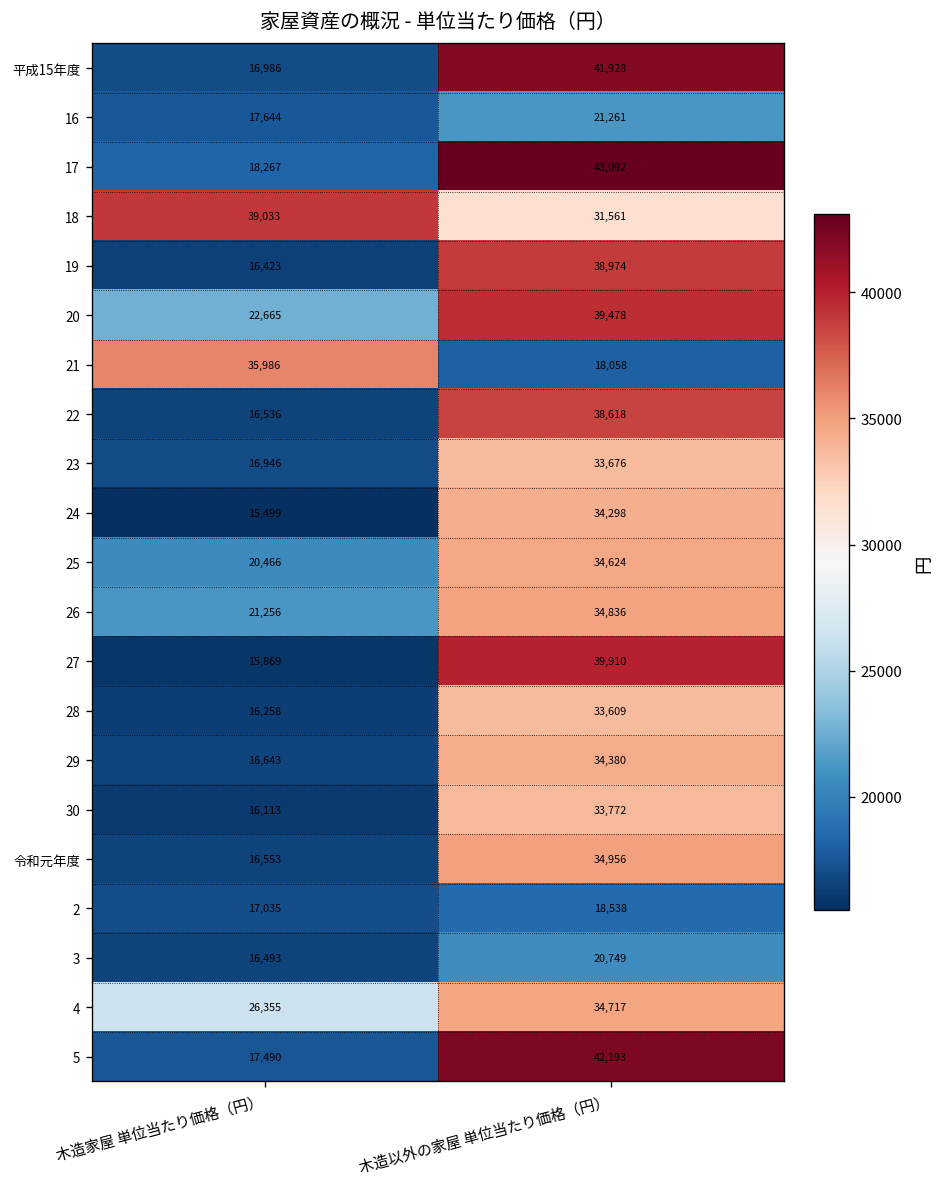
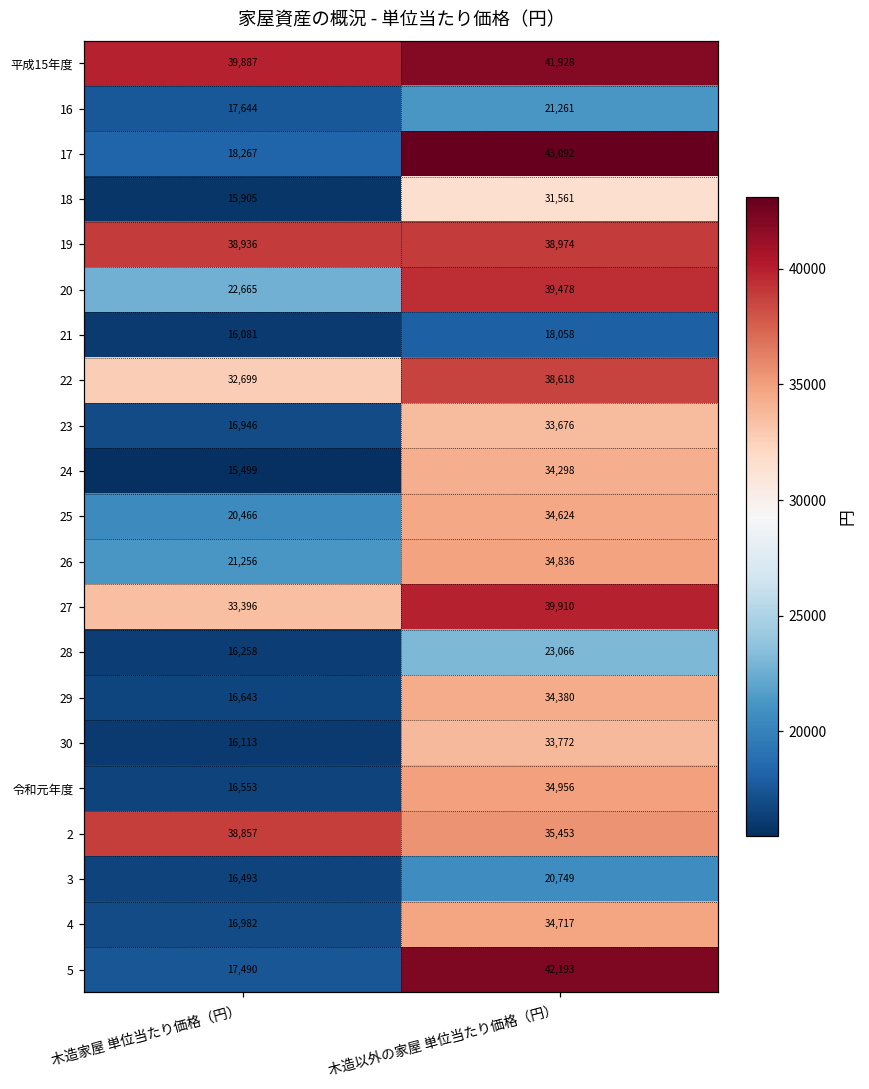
平成15年度, 木造家屋 単位当たり価格（円）: 16,986 -> 39,887
18, 木造家屋 単位当たり価格（円）: 39,033 -> 15,905
19, 木造家屋 単位当たり価格（円）: 16,423 -> 38,936
21, 木造家屋 単位当たり価格（円）: 35,986 -> 16,081
22, 木造家屋 単位当たり価格（円）: 16,536 -> 32,699
27, 木造家屋 単位当たり価格（円）: 15,869 -> 33,396
28, 木造以外の家屋 単位当たり価格（円）: 33,609 -> 23,066
2, 木造家屋 単位当たり価格（円）: 17,035 -> 38,857
2, 木造以外の家屋 単位当たり価格（円）: 18,538 -> 35,453
4, 木造家屋 単位当たり価格（円）: 26,355 -> 16,982
